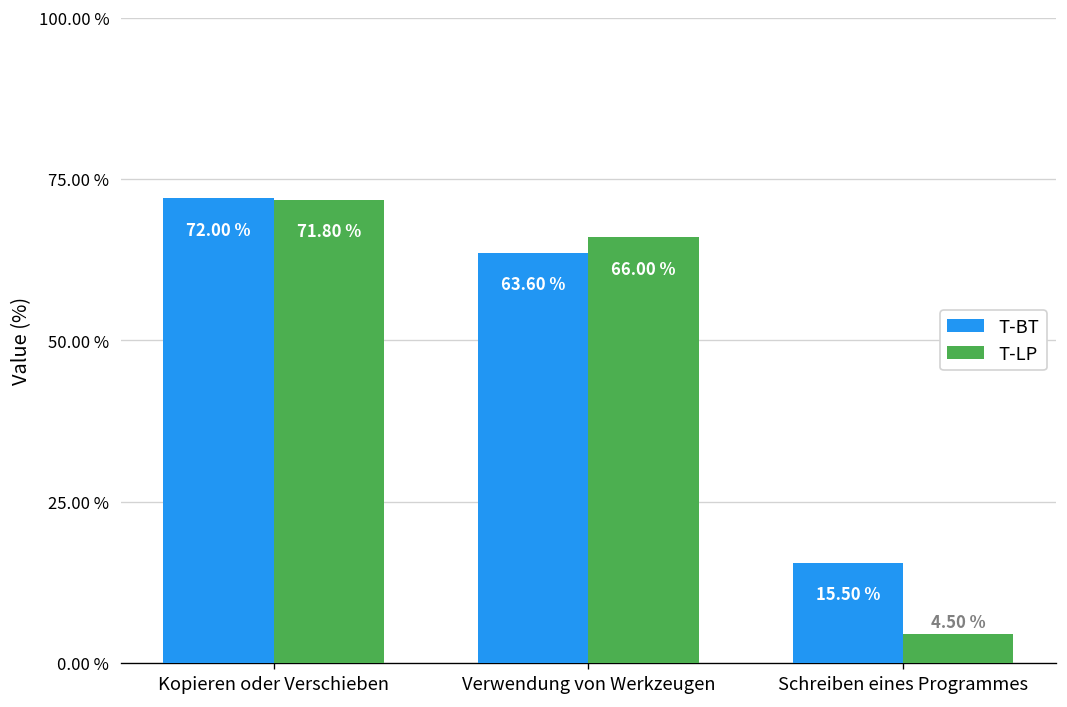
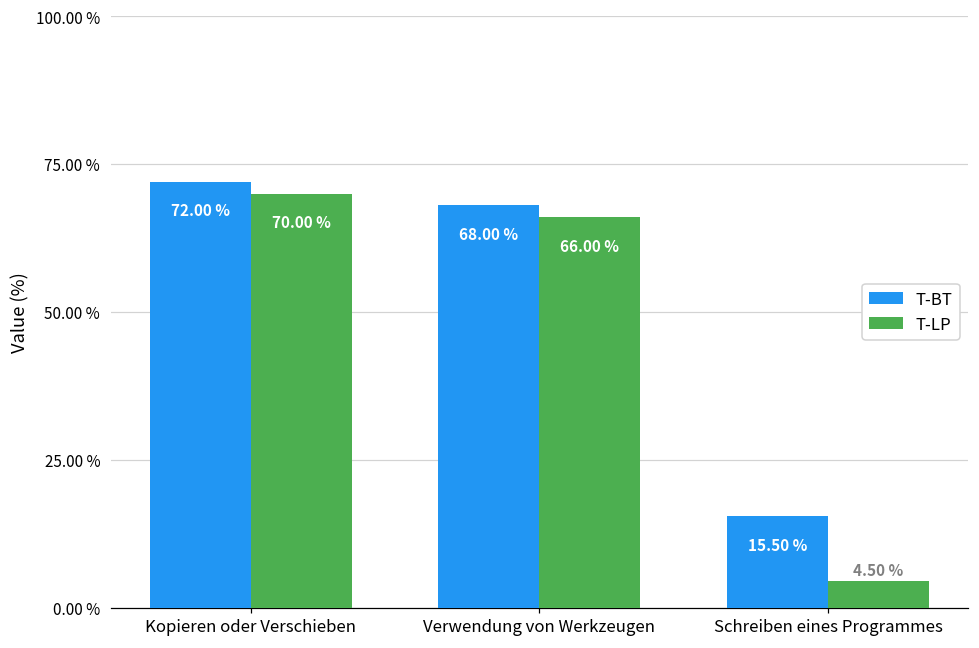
T-LP, Kopieren oder Verschieben: 71.80 % -> 70.00 %
T-BT, Verwendung von Werkzeugen: 63.60 % -> 68.00 %
